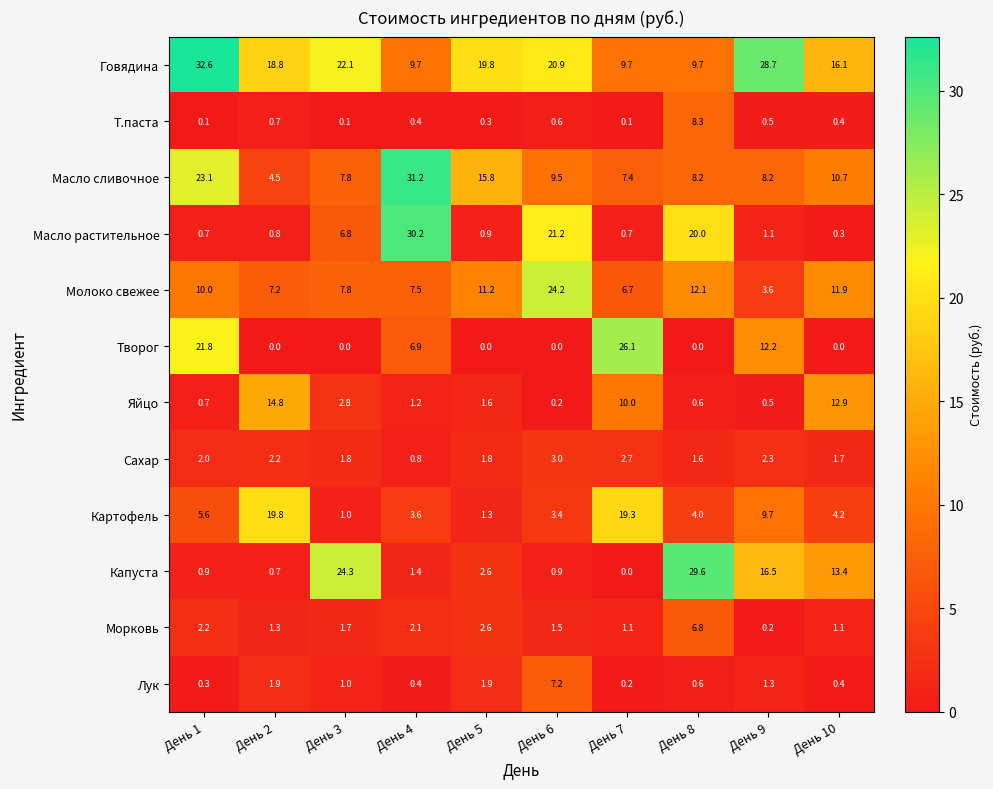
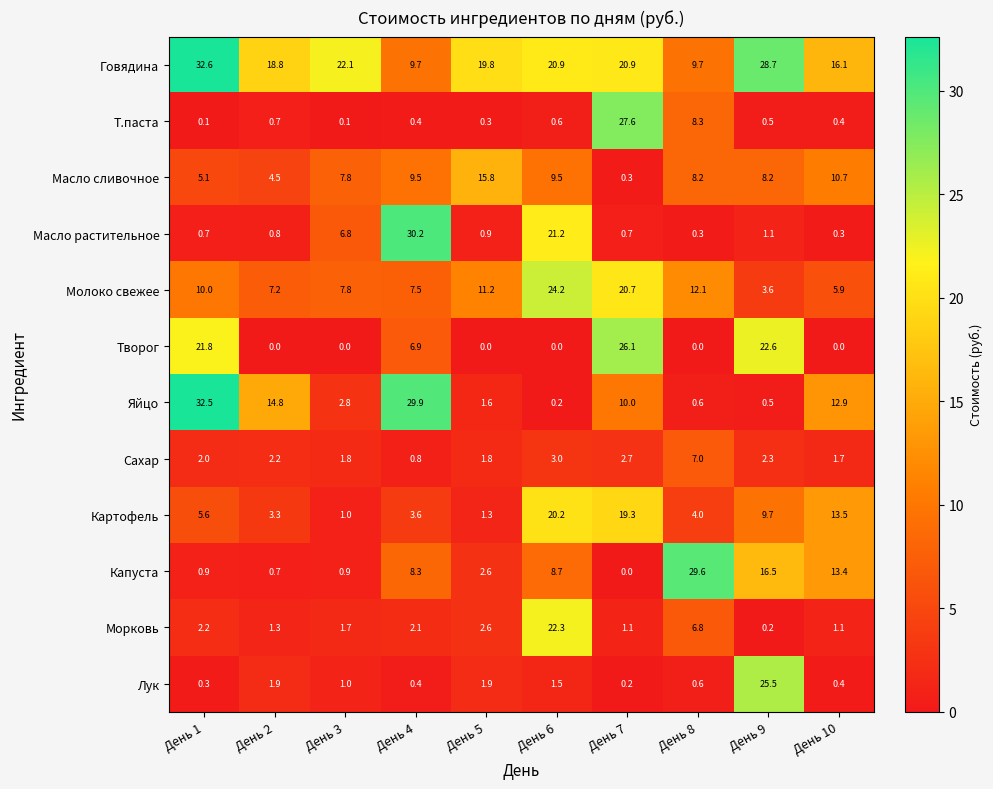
Говядина, День 7: 9.7 -> 20.9
Т.паста, День 7: 0.1 -> 27.6
Масло сливочное, День 1: 23.1 -> 5.1
Масло сливочное, День 4: 31.2 -> 9.5
Масло сливочное, День 7: 7.4 -> 0.3
Масло растительное, День 8: 20.0 -> 0.3
Молоко свежее, День 7: 6.7 -> 20.7
Молоко свежее, День 10: 11.9 -> 5.9
Творог, День 9: 12.2 -> 22.6
Яйцо, День 1: 0.7 -> 32.5
Яйцо, День 4: 1.2 -> 29.9
Сахар, День 8: 1.6 -> 7.0
Картофель, День 2: 19.8 -> 3.3
Картофель, День 6: 3.4 -> 20.2
Картофель, День 10: 4.2 -> 13.5
Капуста, День 3: 24.3 -> 0.9
Капуста, День 4: 1.4 -> 8.3
Капуста, День 6: 0.9 -> 8.7
Морковь, День 6: 1.5 -> 22.3
Лук, День 6: 7.2 -> 1.5
Лук, День 9: 1.3 -> 25.5
